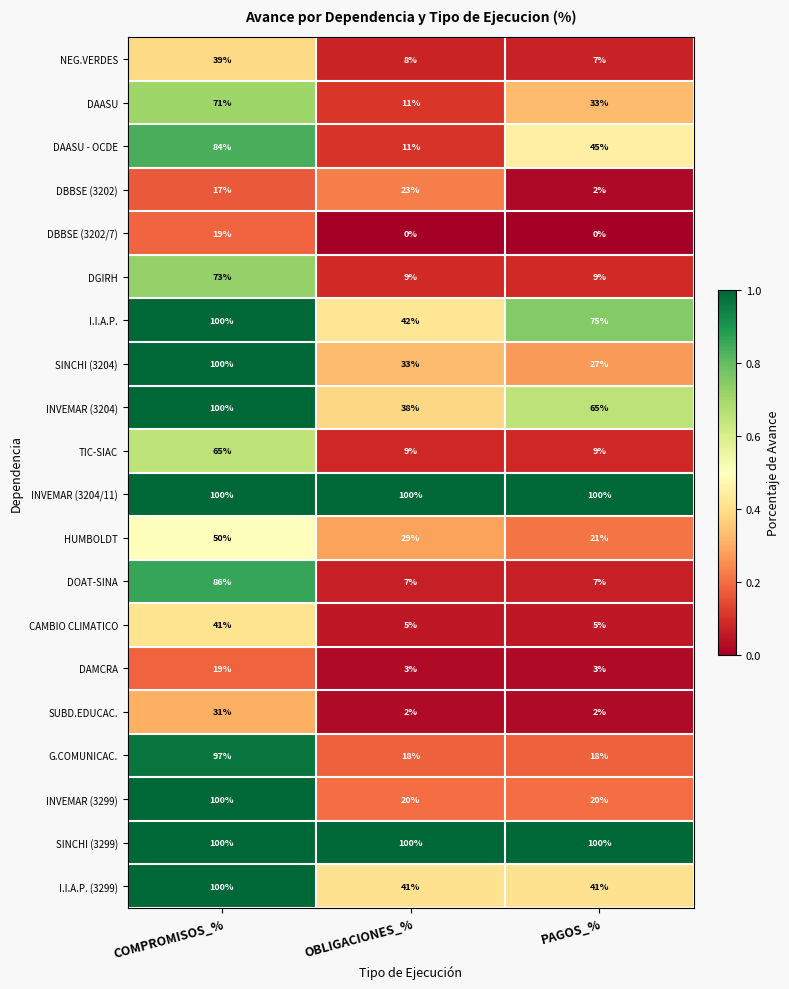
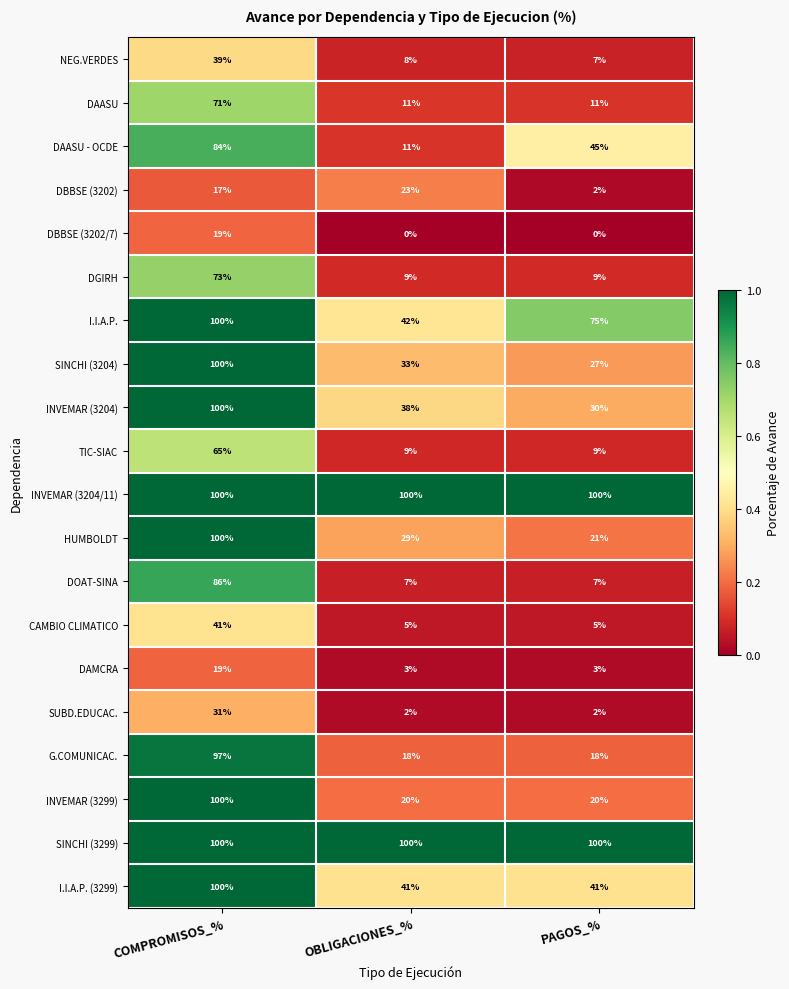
DAASU, PAGOS_%: 33% -> 11%
INVEMAR (3204), PAGOS_%: 65% -> 30%
HUMBOLDT, COMPROMISOS_%: 50% -> 100%
